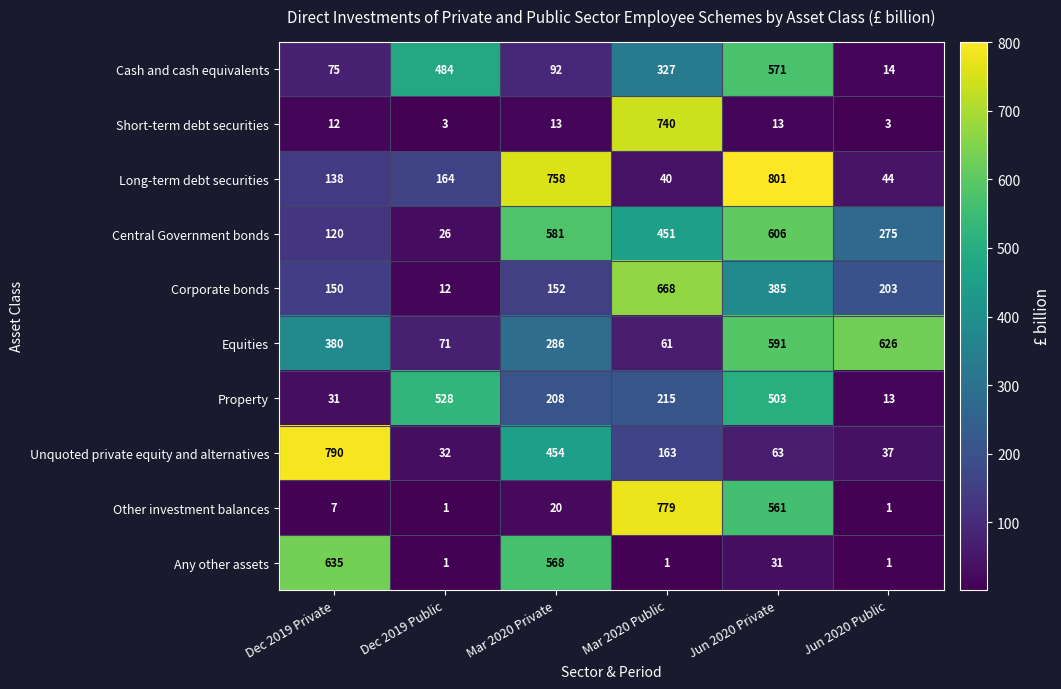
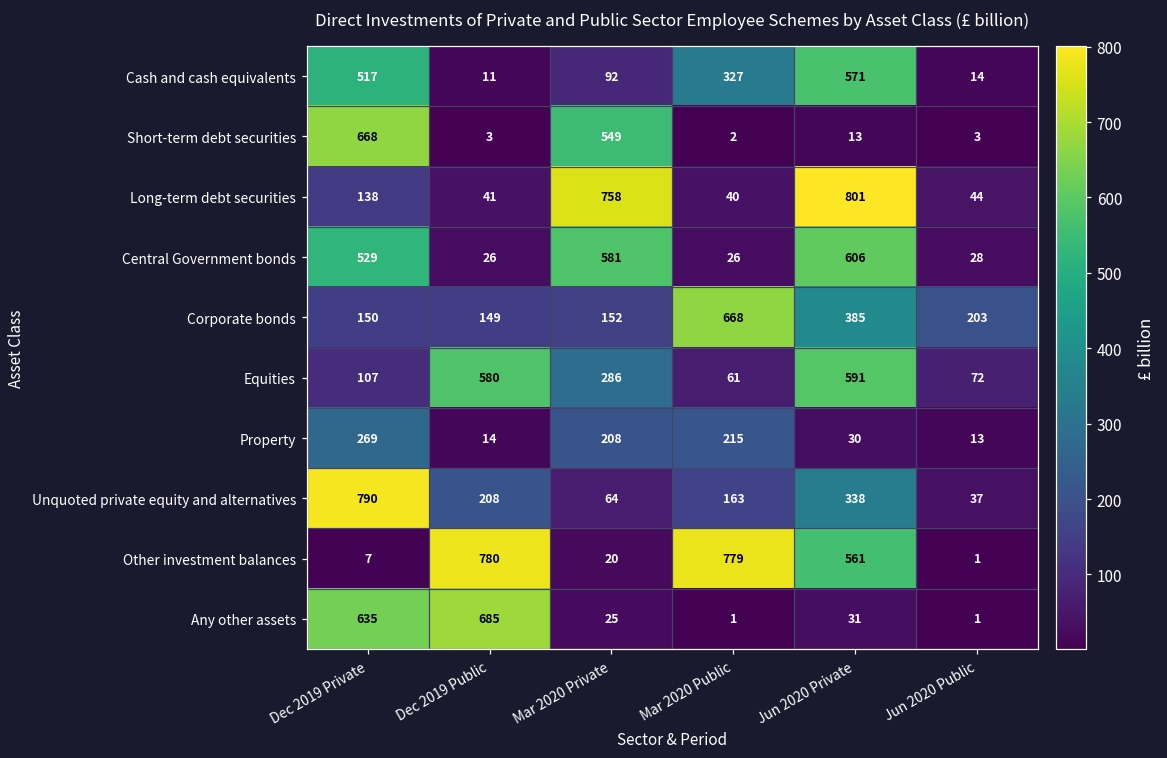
Cash and cash equivalents, Dec 2019 Private: 75 -> 517
Cash and cash equivalents, Dec 2019 Public: 484 -> 11
Short-term debt securities, Dec 2019 Private: 12 -> 668
Short-term debt securities, Mar 2020 Private: 13 -> 549
Short-term debt securities, Mar 2020 Public: 740 -> 2
Long-term debt securities, Dec 2019 Public: 164 -> 41
Central Government bonds, Dec 2019 Private: 120 -> 529
Central Government bonds, Mar 2020 Public: 451 -> 26
Central Government bonds, Jun 2020 Public: 275 -> 28
Corporate bonds, Dec 2019 Public: 12 -> 149
Equities, Dec 2019 Private: 380 -> 107
Equities, Dec 2019 Public: 71 -> 580
Equities, Jun 2020 Public: 626 -> 72
Property, Dec 2019 Private: 31 -> 269
Property, Dec 2019 Public: 528 -> 14
Property, Jun 2020 Private: 503 -> 30
Unquoted private equity and alternatives, Dec 2019 Public: 32 -> 208
Unquoted private equity and alternatives, Mar 2020 Private: 454 -> 64
Unquoted private equity and alternatives, Jun 2020 Private: 63 -> 338
Other investment balances, Dec 2019 Public: 1 -> 780
Any other assets, Dec 2019 Public: 1 -> 685
Any other assets, Mar 2020 Private: 568 -> 25
